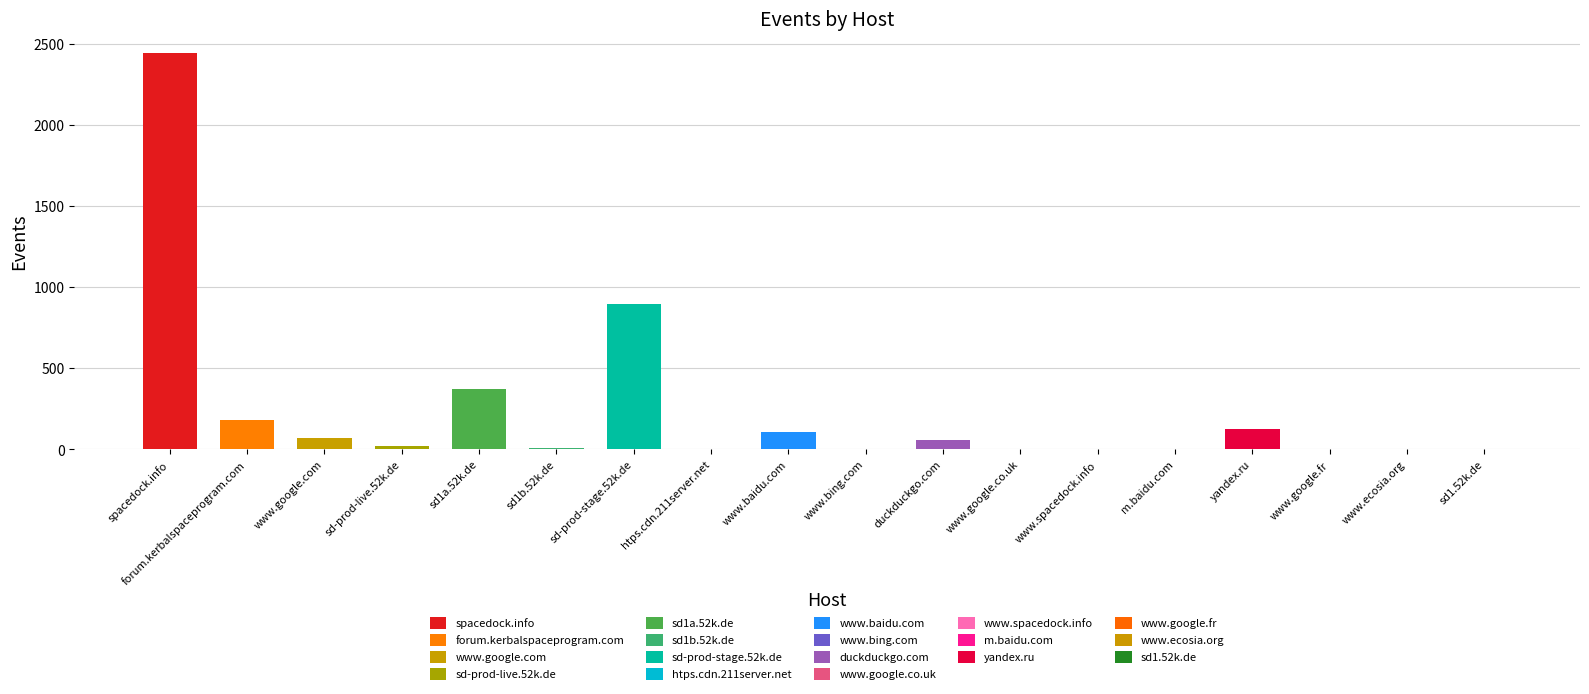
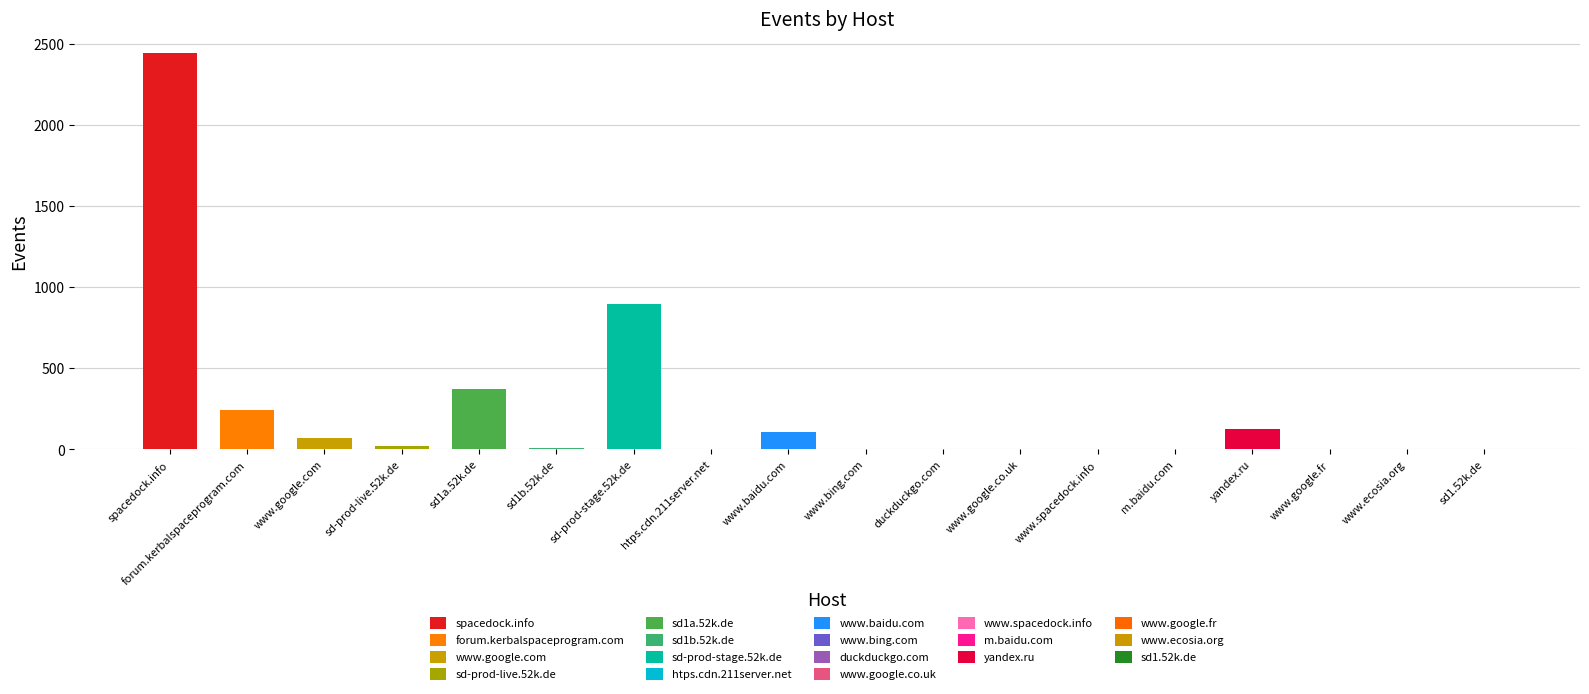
forum.kerbalspaceprogram.com: 180 -> 240
duckduckgo.com: 60 -> 0
